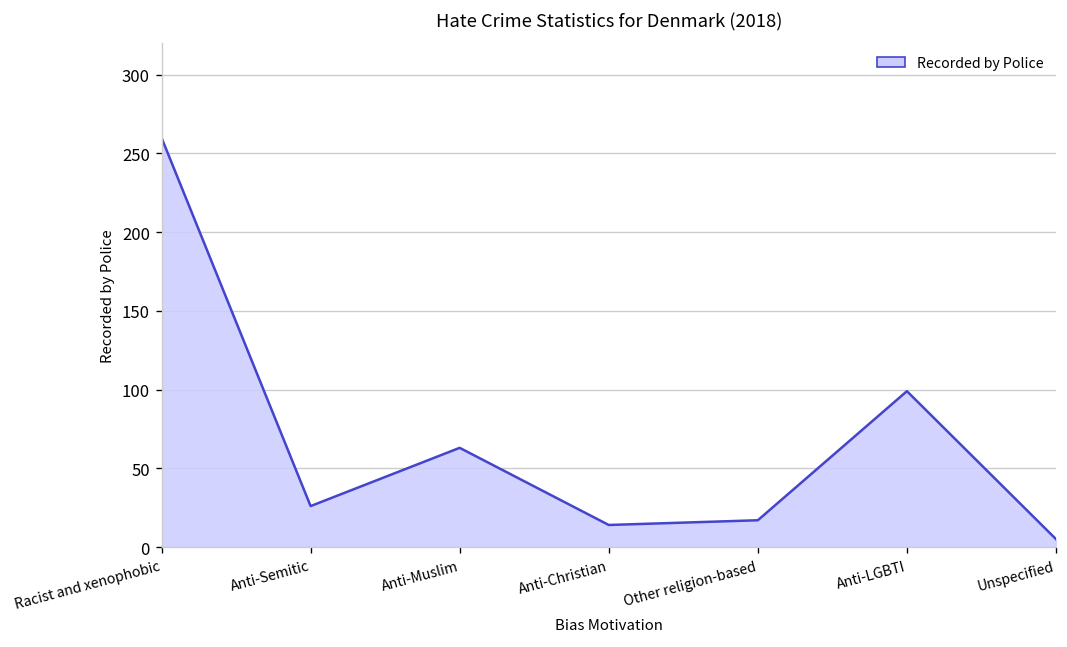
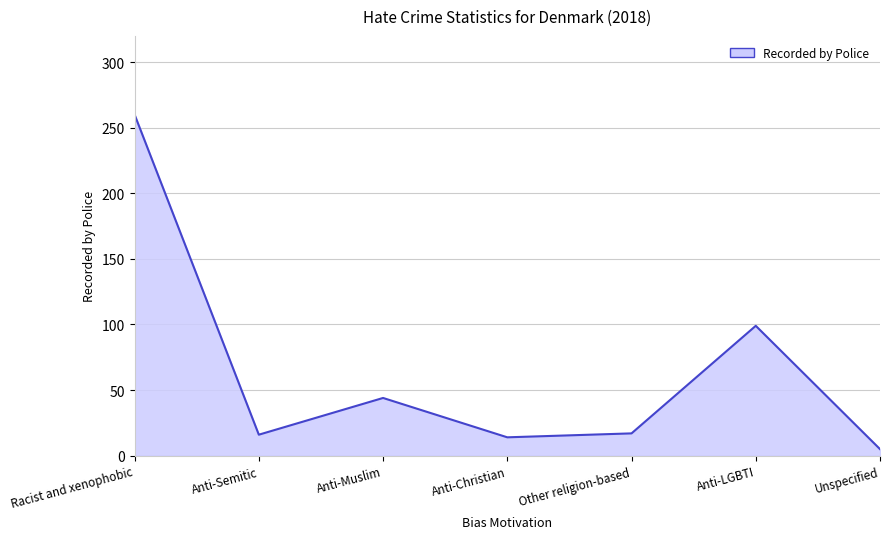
Anti-Semitic: 26 -> 16
Anti-Muslim: 63 -> 44
